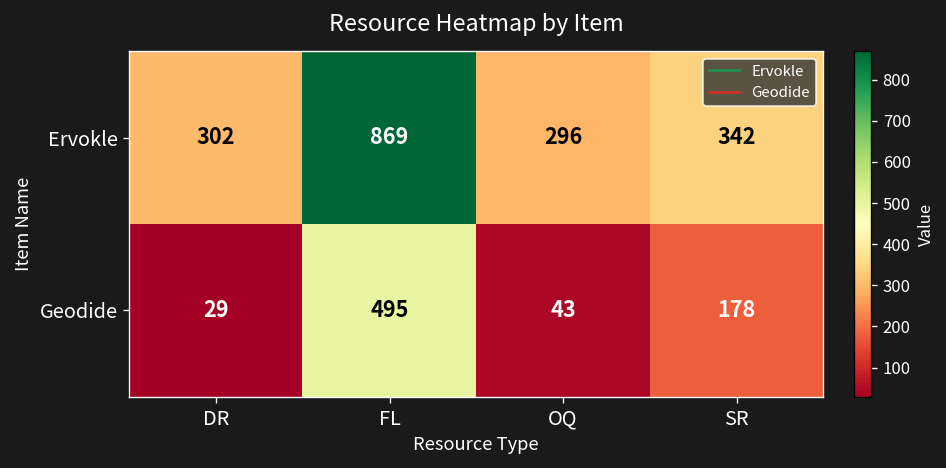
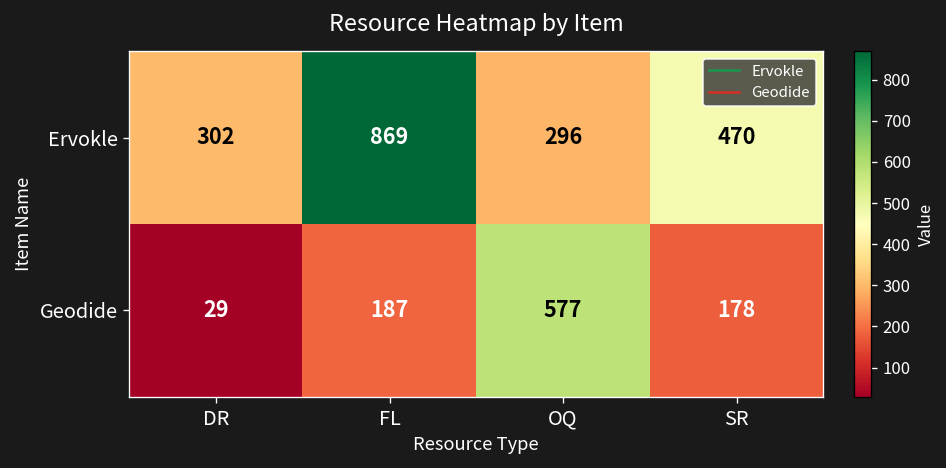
Ervokle, SR: 342 -> 470
Geodide, FL: 495 -> 187
Geodide, OQ: 43 -> 577
